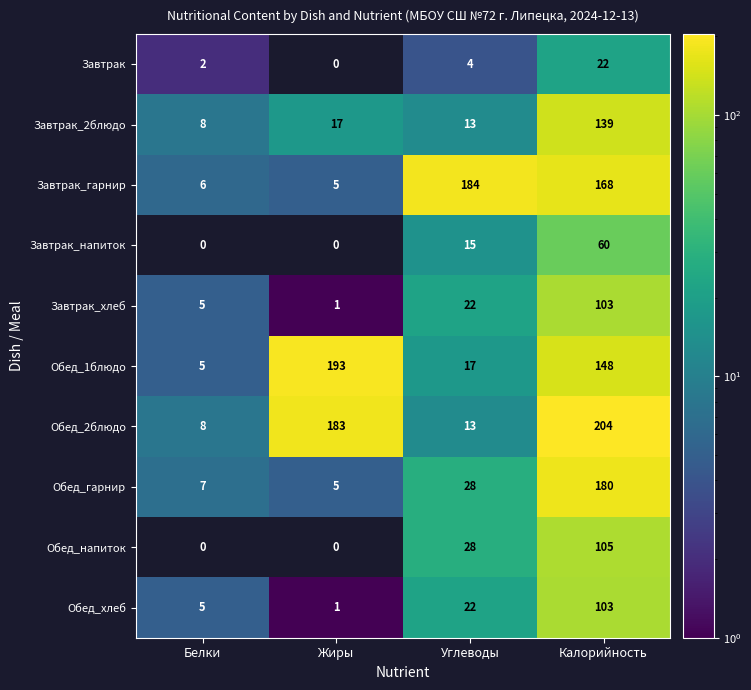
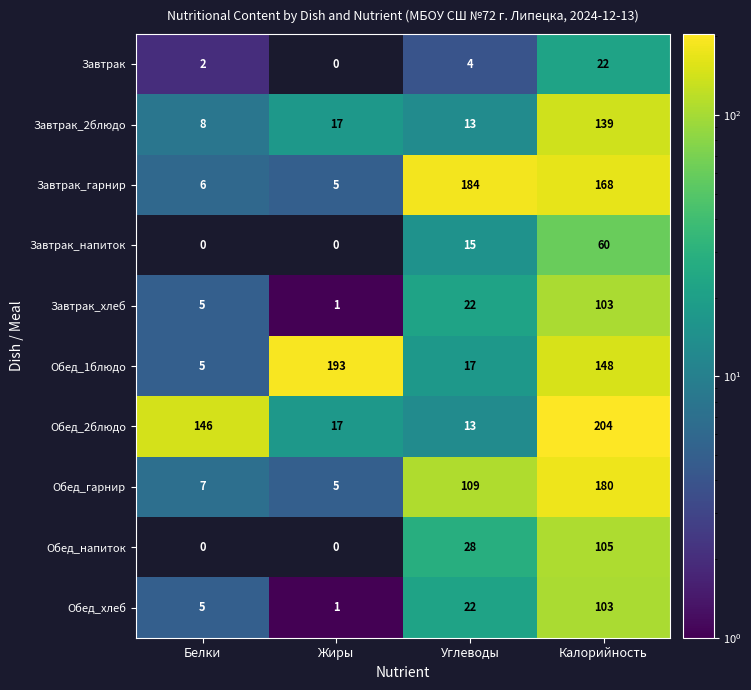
Обед_2блюдо, Белки: 8 -> 146
Обед_2блюдо, Жиры: 183 -> 17
Обед_гарнир, Углеводы: 28 -> 109
